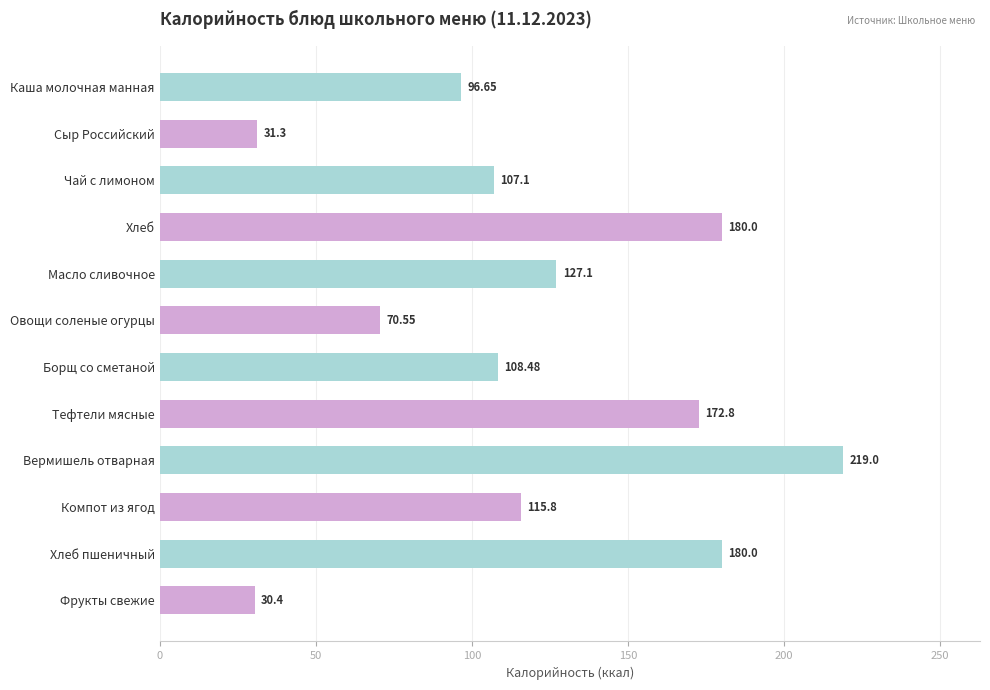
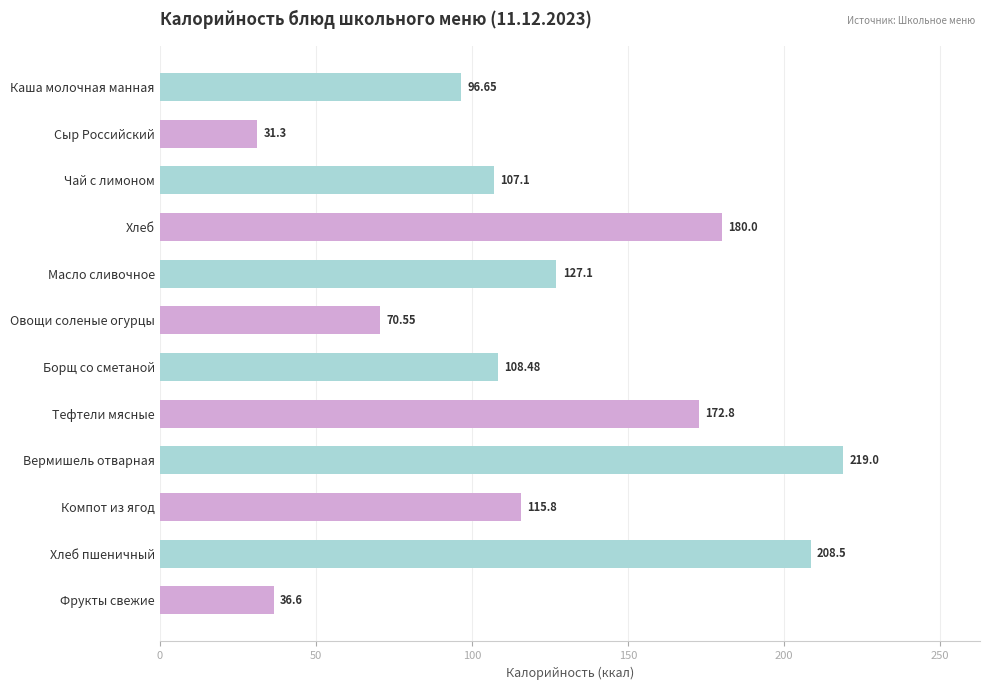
Хлеб пшеничный: 180.0 -> 208.5
Фрукты свежие: 30.4 -> 36.6
